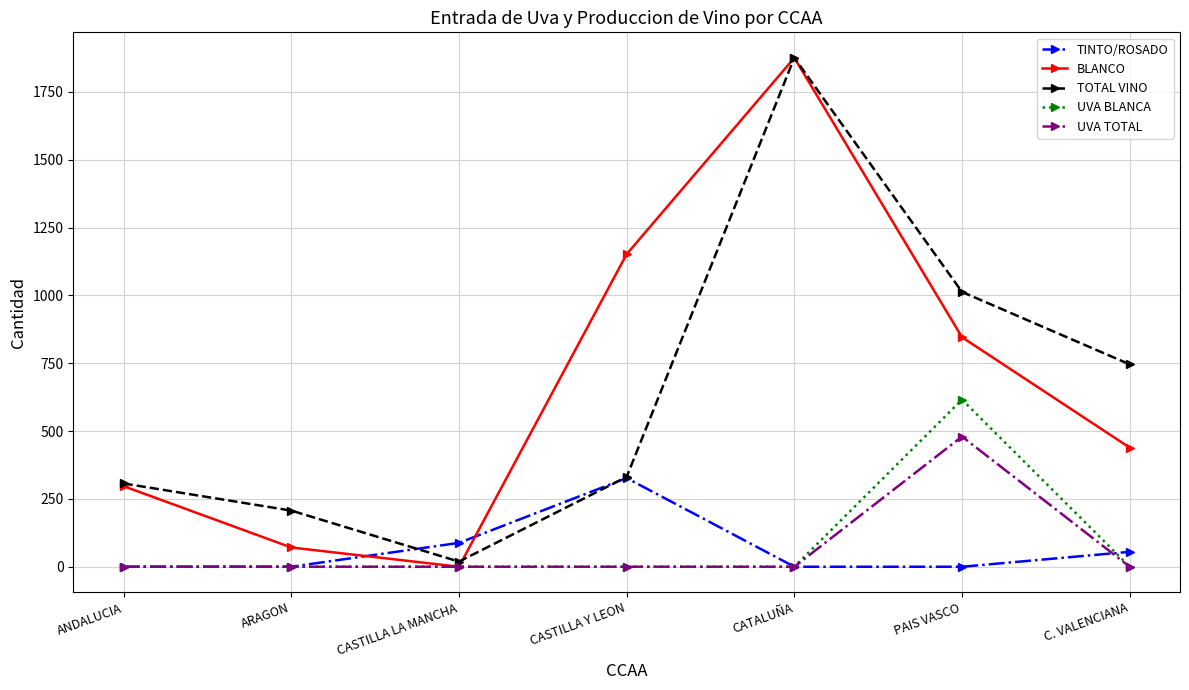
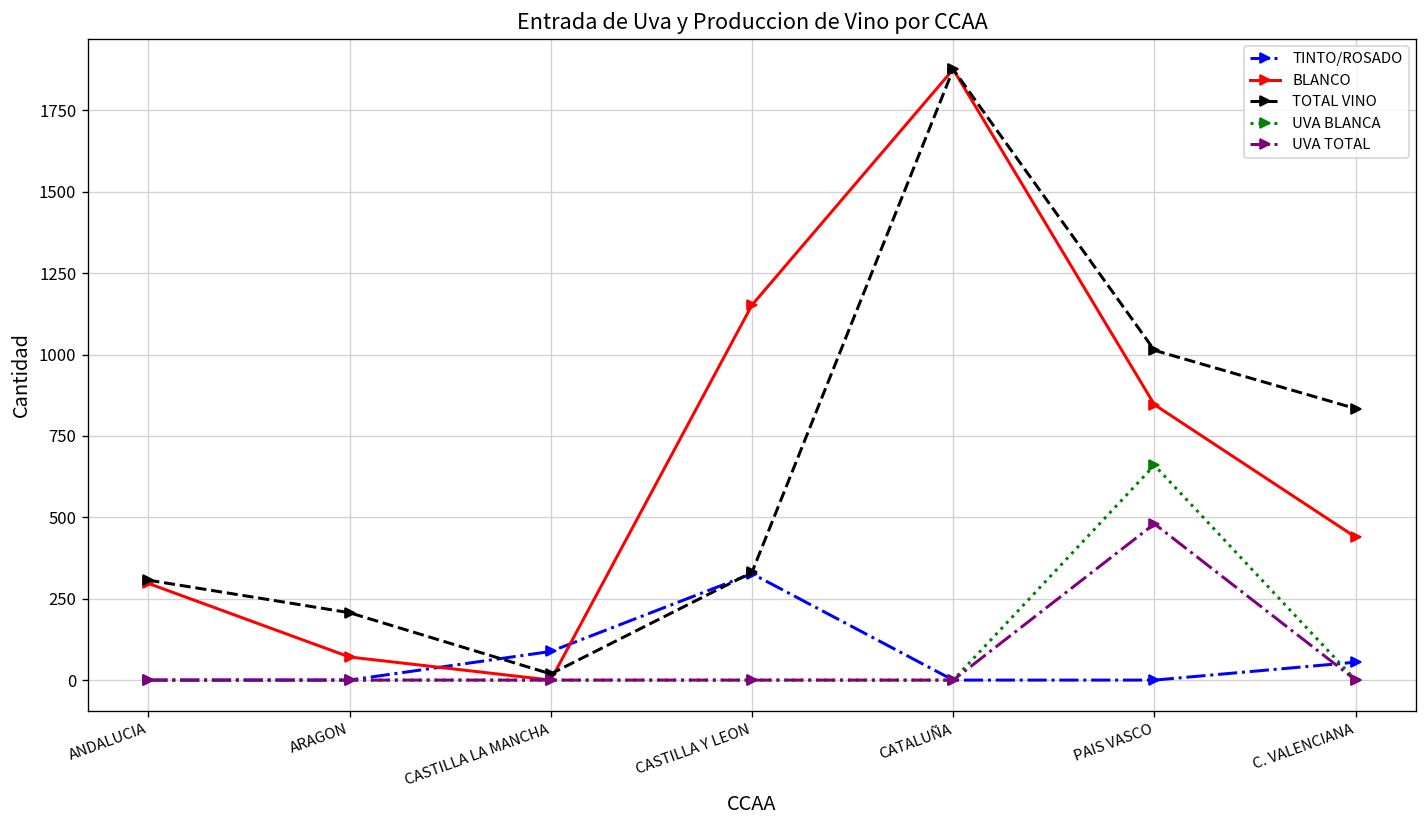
UVA BLANCA, PAIS VASCO: 620 -> 660
TOTAL VINO, C. VALENCIANA: 750 -> 830
